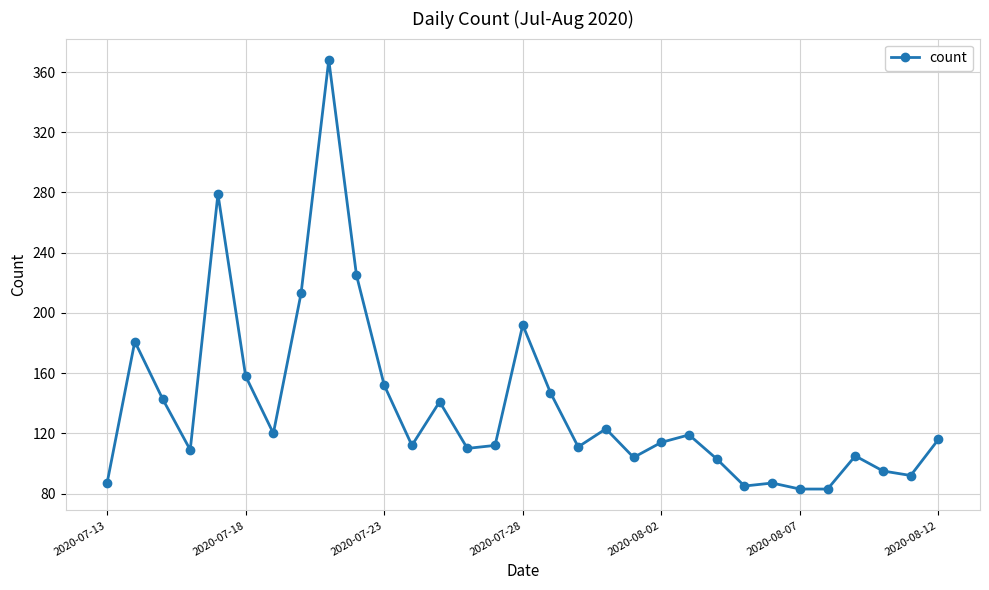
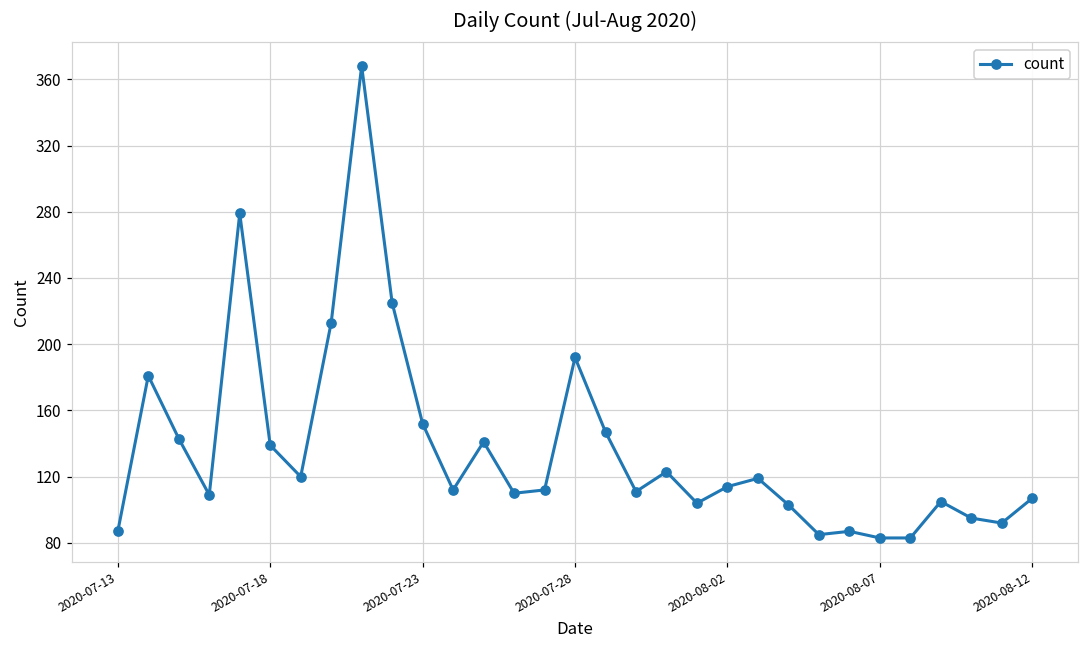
2020-07-18: 158 -> 139
2020-08-12: 116 -> 107
